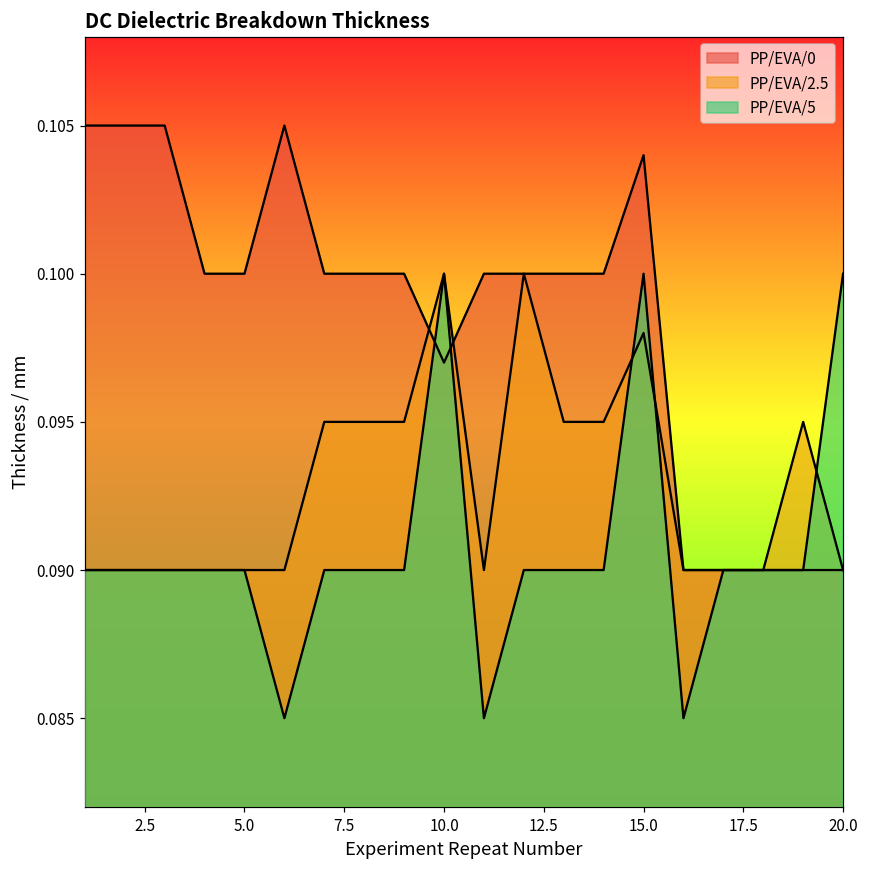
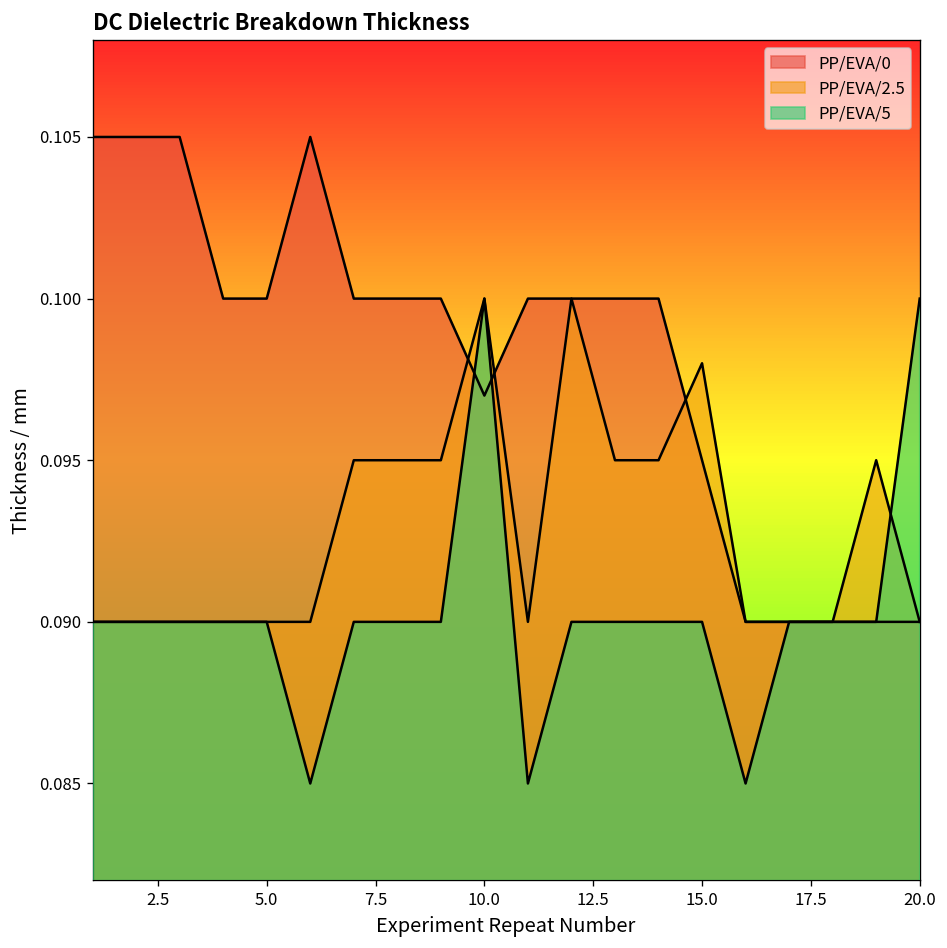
PP/EVA/0, 15.0: 0.104 -> 0.095
PP/EVA/5, 15.0: 0.10 -> 0.09
